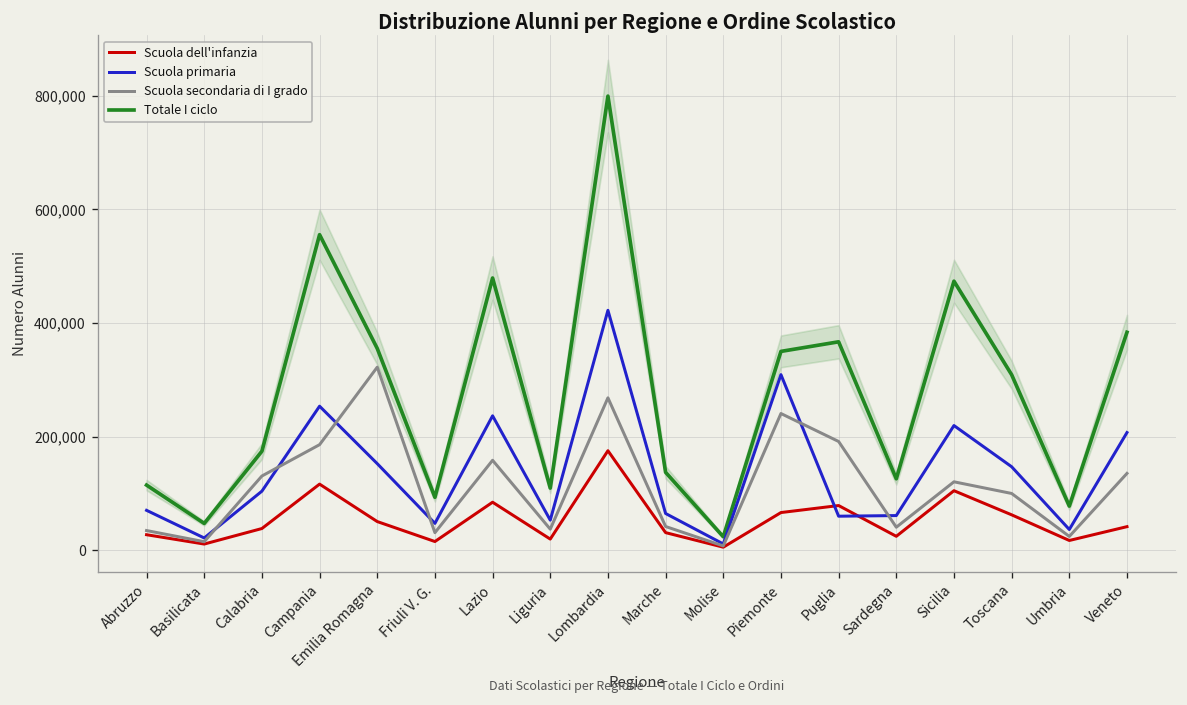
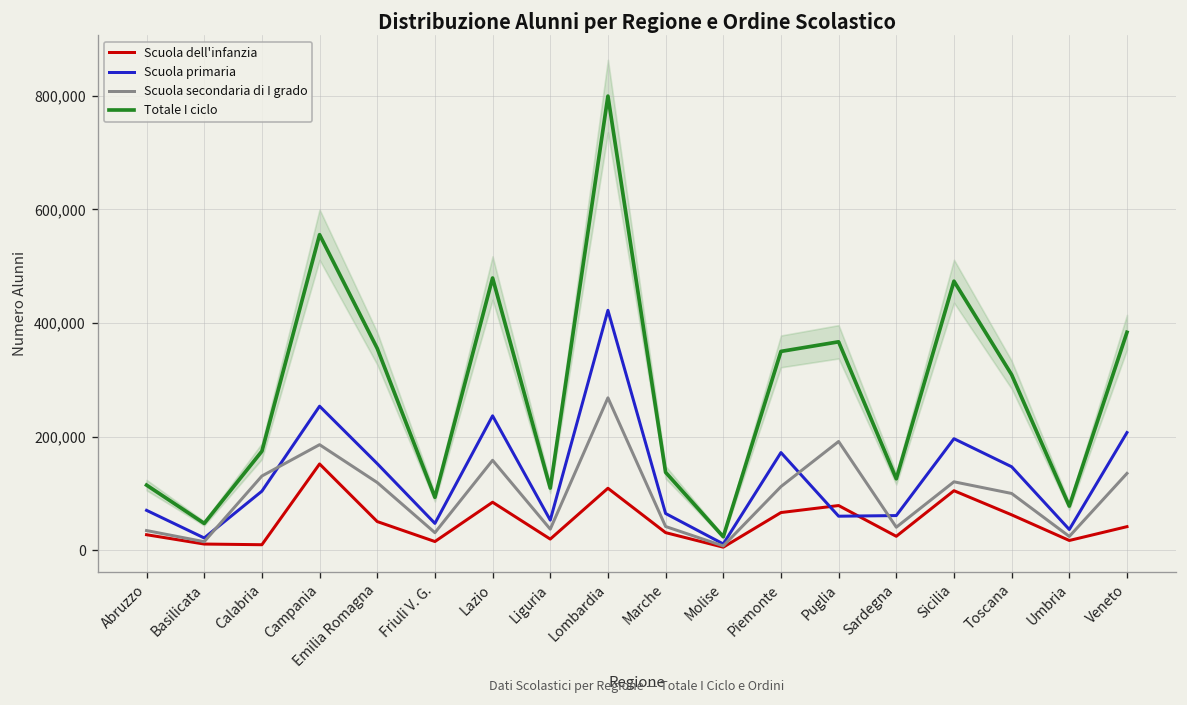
Scuola dell'infanzia, Calabria: 40,000 -> 10,000
Scuola dell'infanzia, Campania: 120,000 -> 150,000
Scuola secondaria di I grado, Emilia Romagna: 320,000 -> 120,000
Scuola dell'infanzia, Lombardia: 180,000 -> 110,000
Scuola primaria, Piemonte: 310,000 -> 170,000
Scuola secondaria di I grado, Piemonte: 240,000 -> 110,000
Scuola primaria, Sicilia: 220,000 -> 200,000
